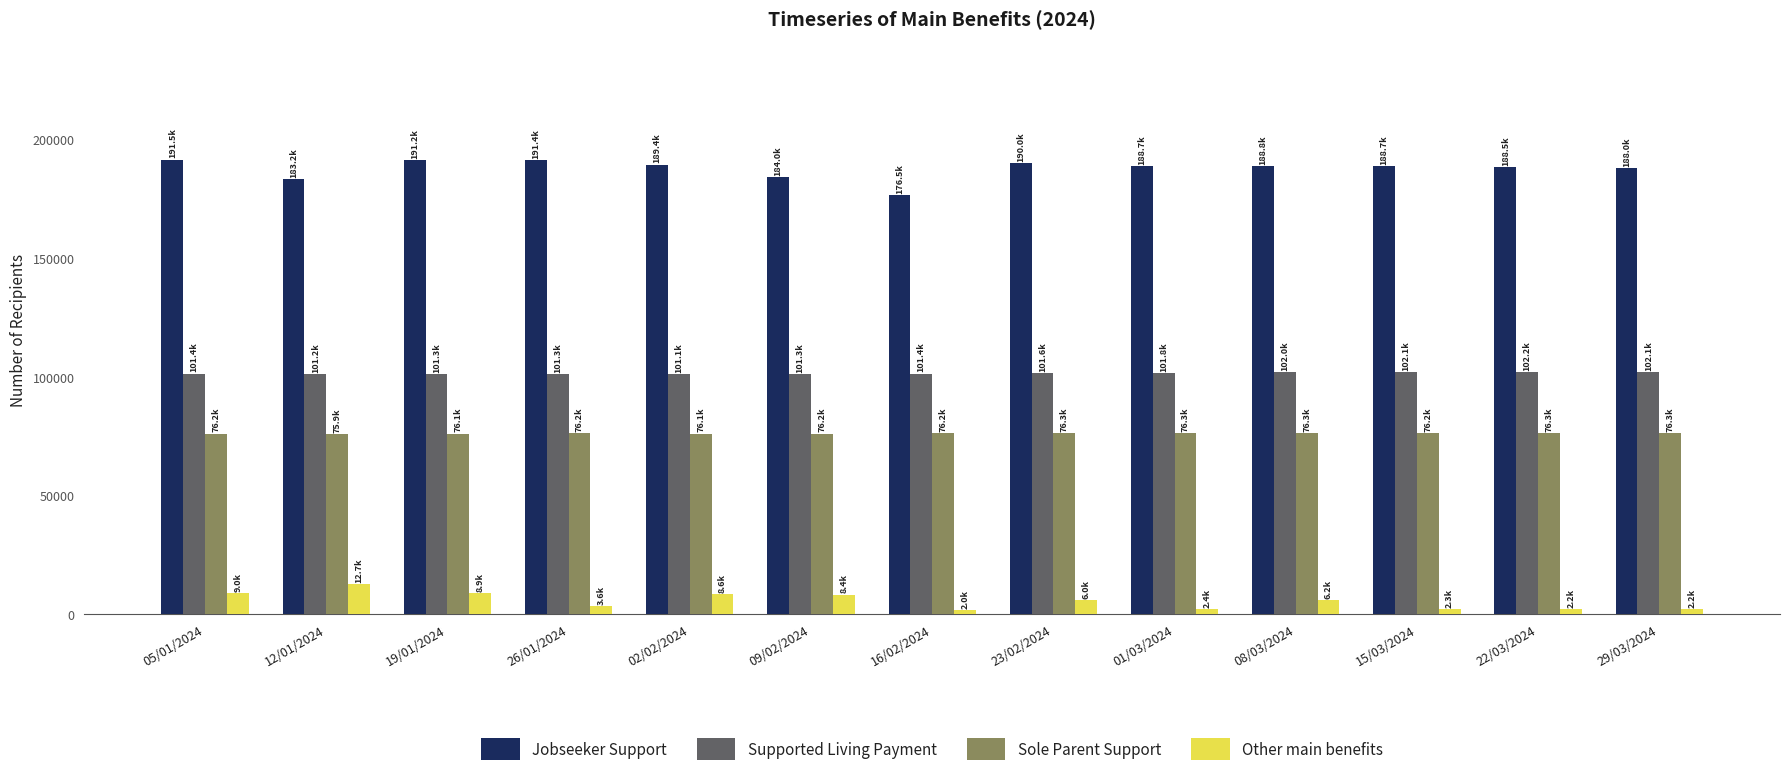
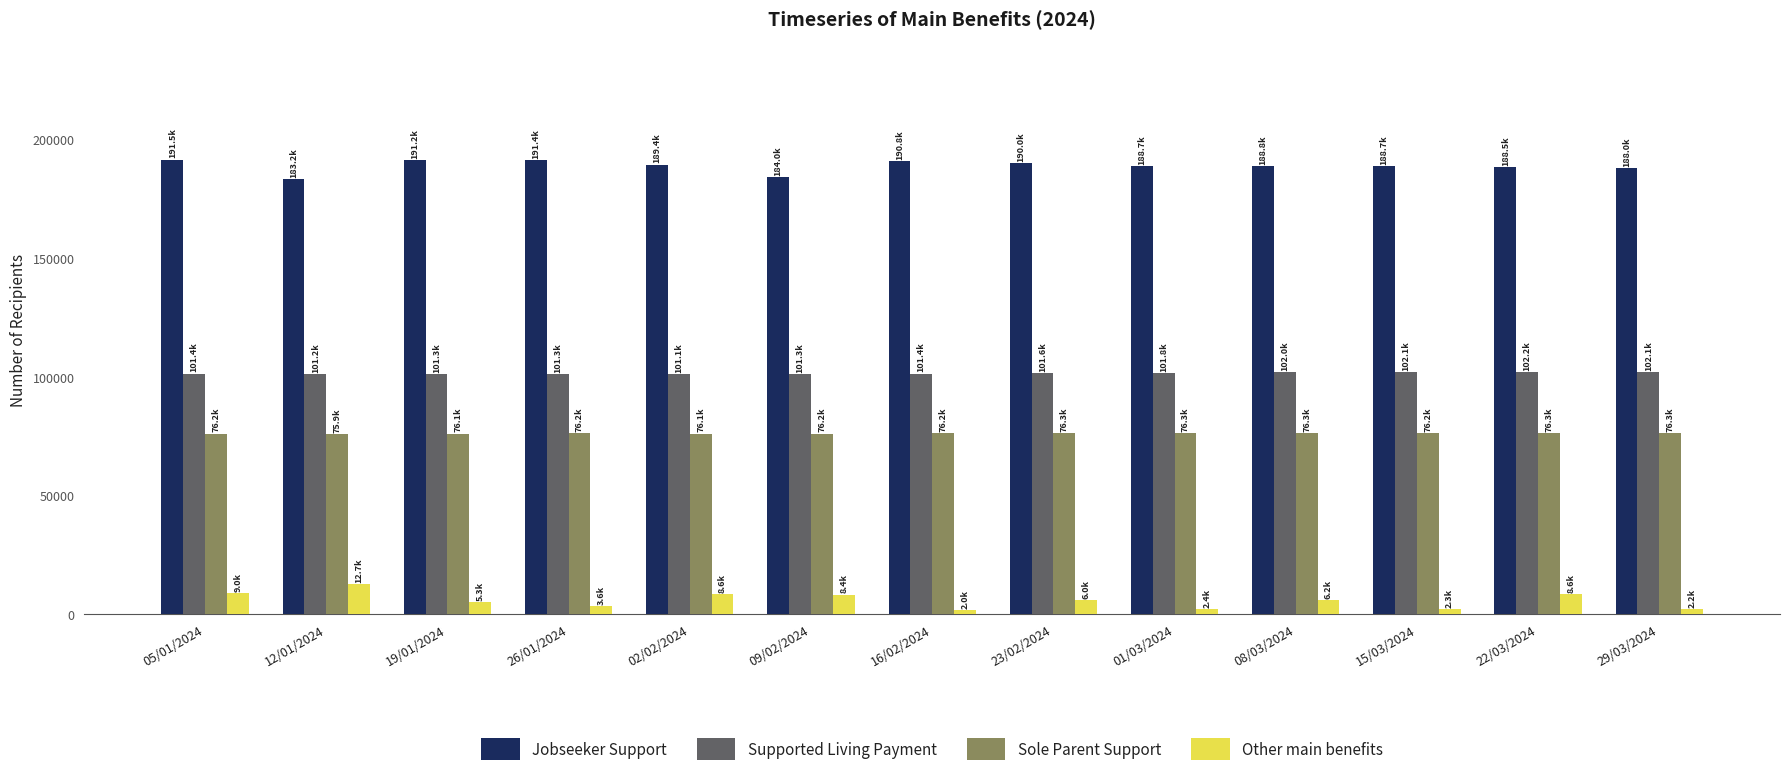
Other main benefits, 19/01/2024: 8.9k -> 5.3k
Jobseeker Support, 16/02/2024: 176.5k -> 190.8k
Other main benefits, 22/03/2024: 2.2k -> 8.6k
